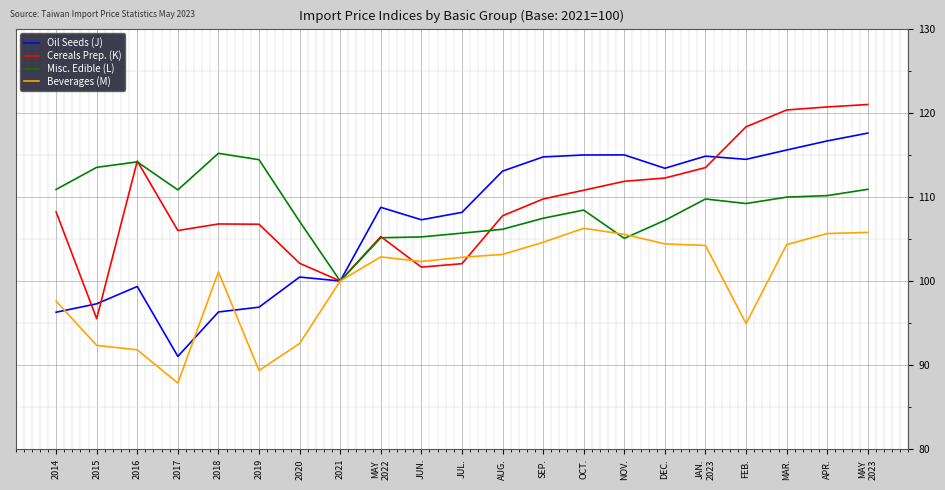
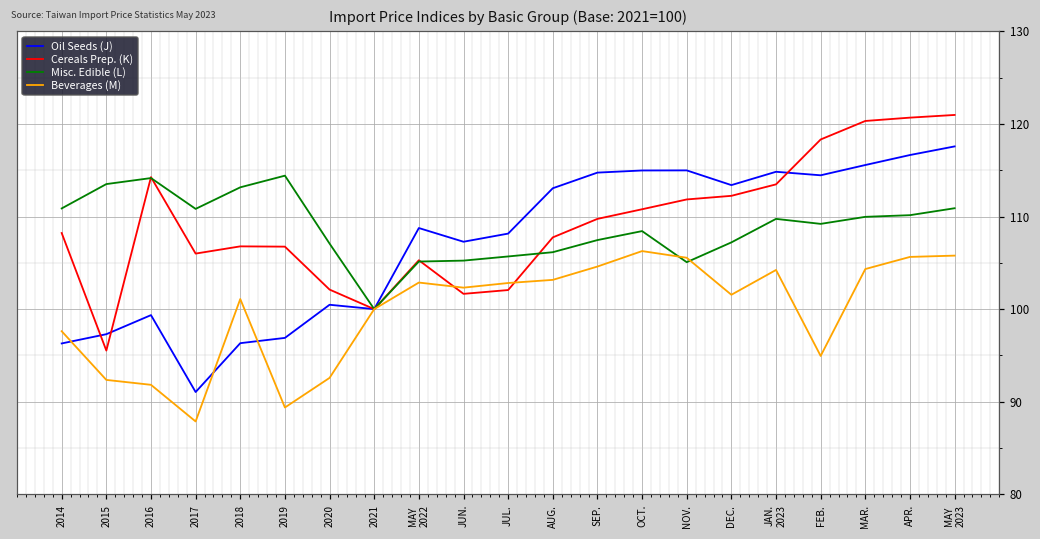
Misc. Edible (L), 2018: 115 -> 113
Beverages (M), DEC.: 104 -> 102
